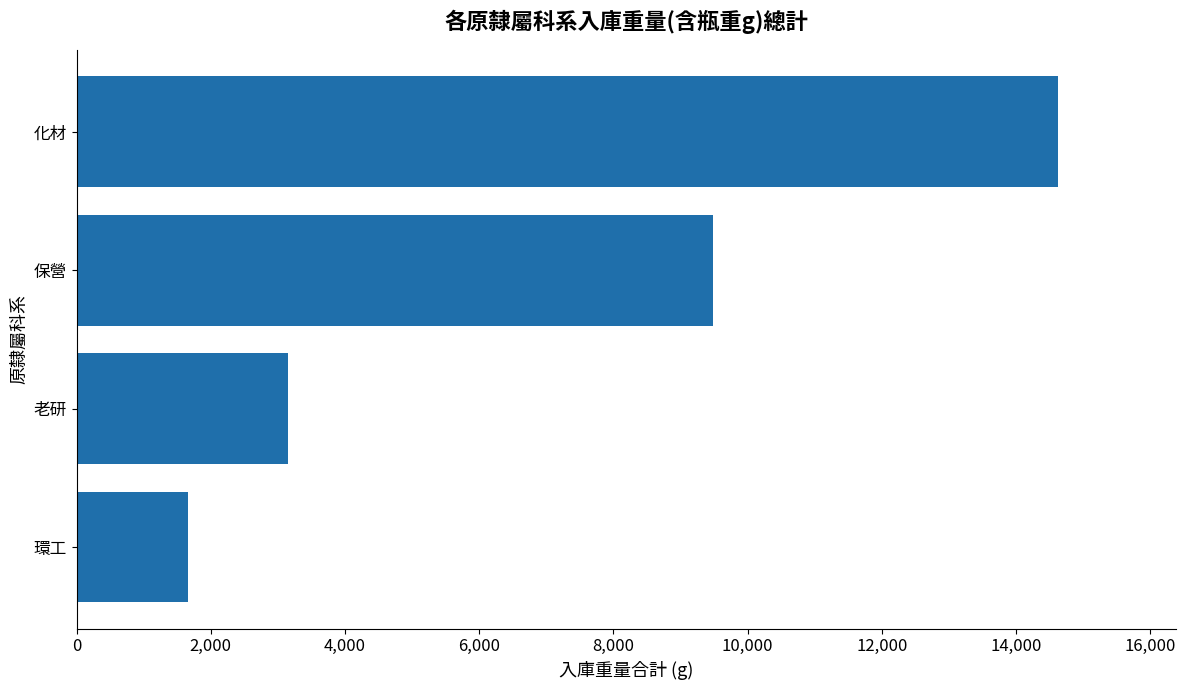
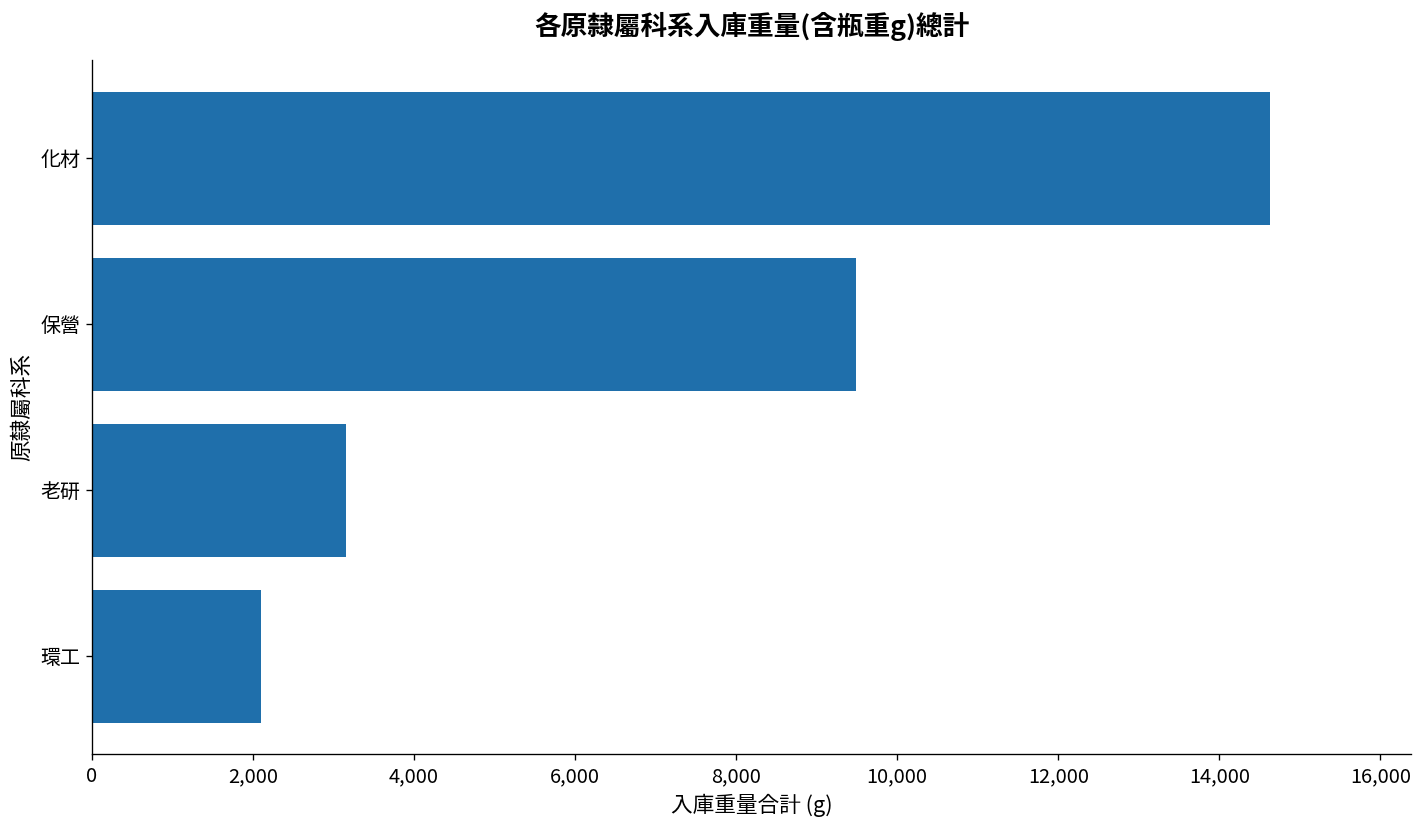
環工: 1,700 -> 2,100
